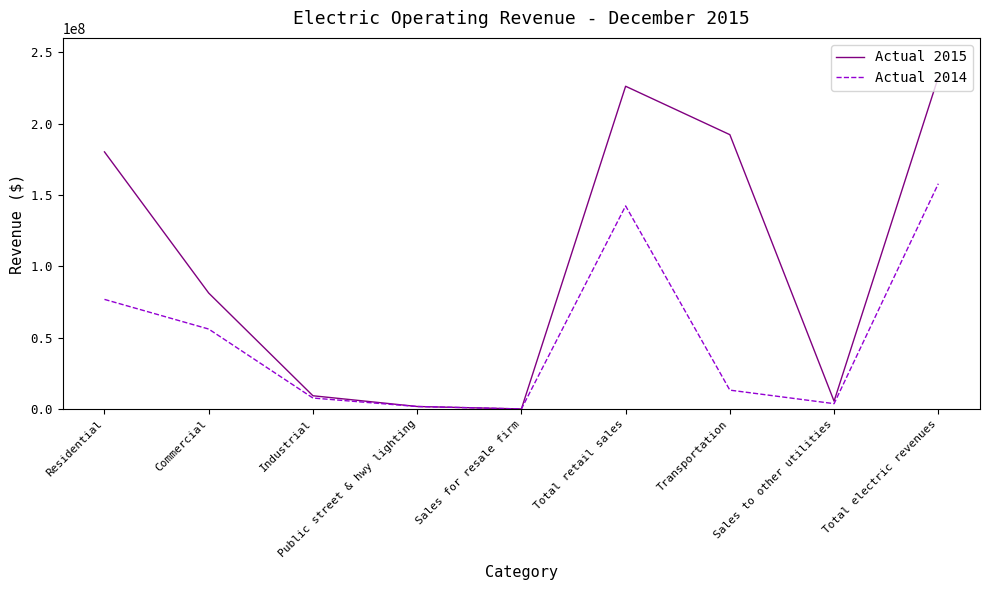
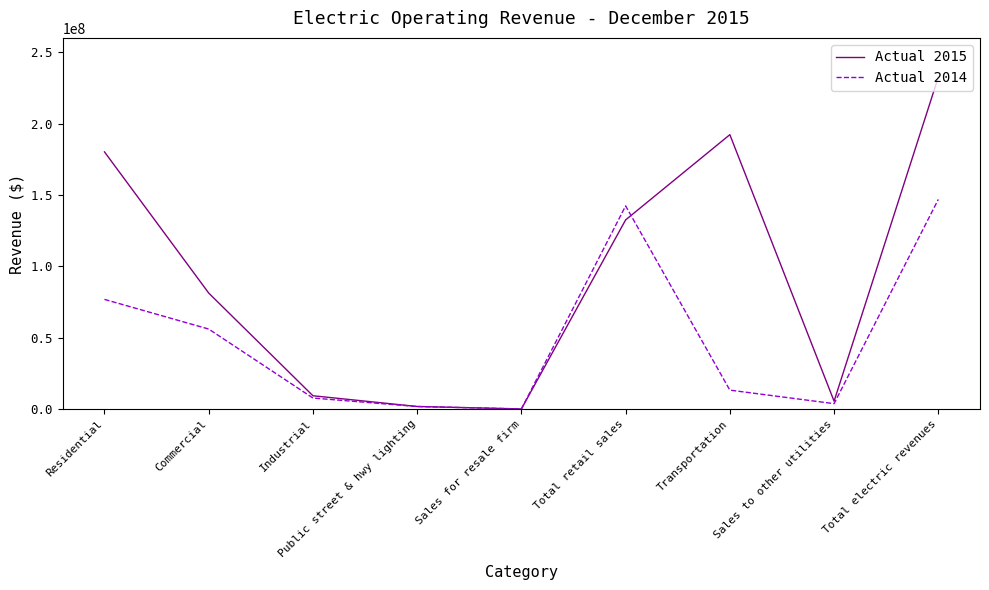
Actual 2015, Total retail sales: 226000000 -> 132000000
Actual 2014, Total electric revenues: 158000000 -> 147000000
